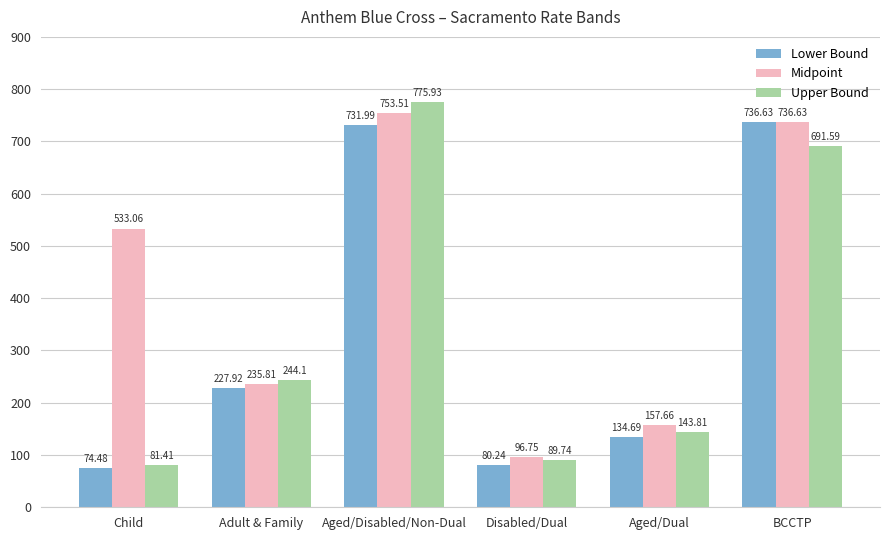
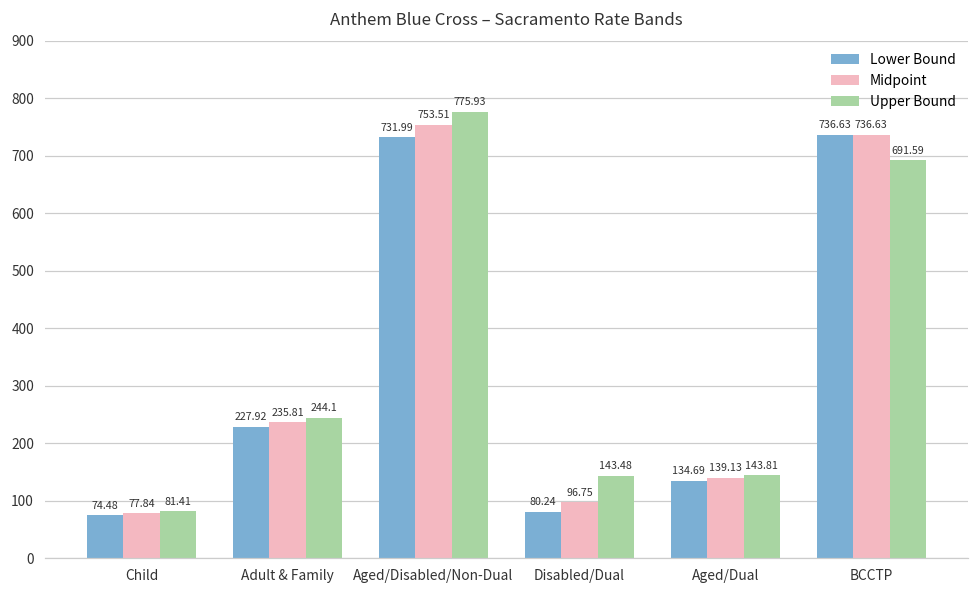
Midpoint, Child: 533.06 -> 77.84
Upper Bound, Disabled/Dual: 89.74 -> 143.48
Midpoint, Aged/Dual: 157.66 -> 139.13
